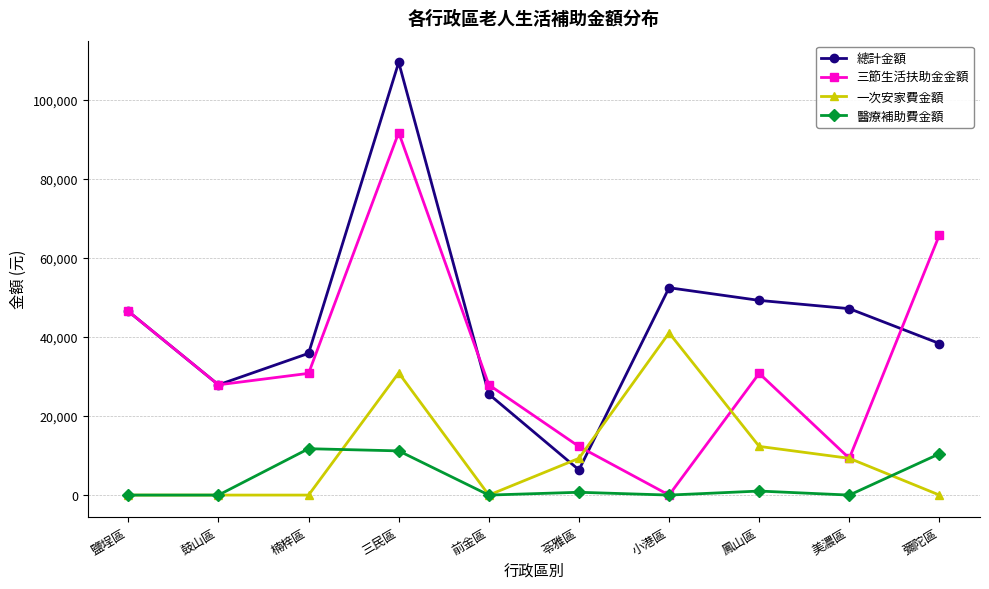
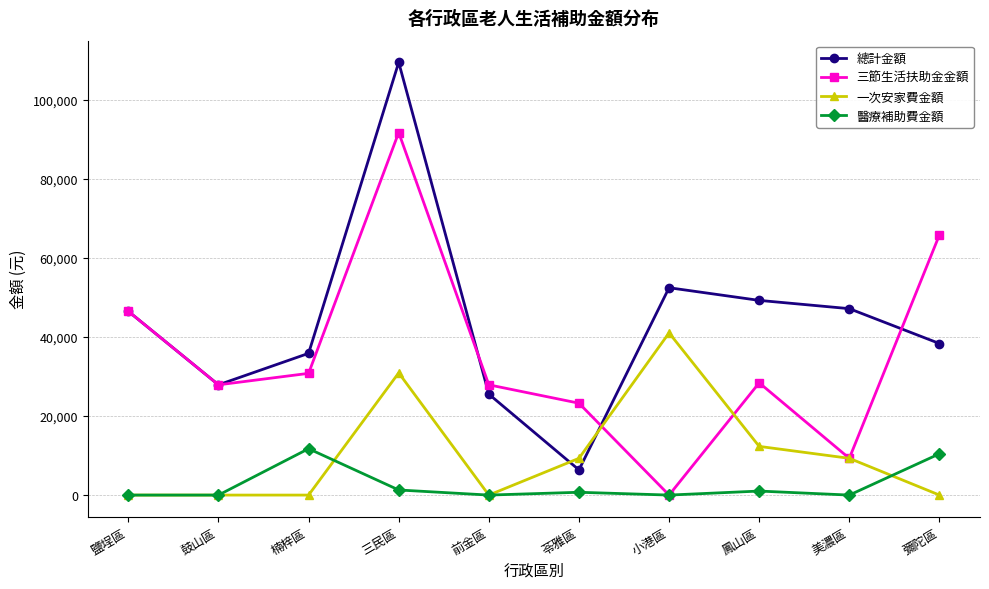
醫療補助費金額, 三民區: 11,000 -> 1,000
三節生活扶助金金額, 苓雅區: 12,000 -> 23,000
三節生活扶助金金額, 鳳山區: 31,000 -> 28,000
